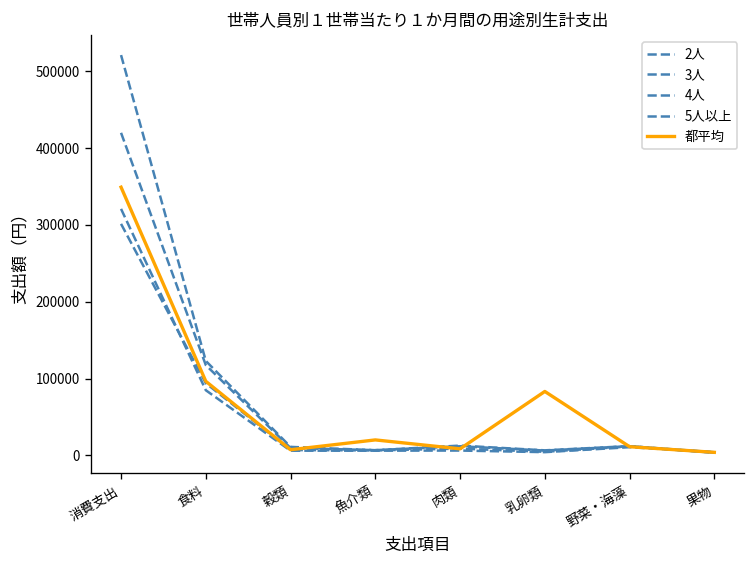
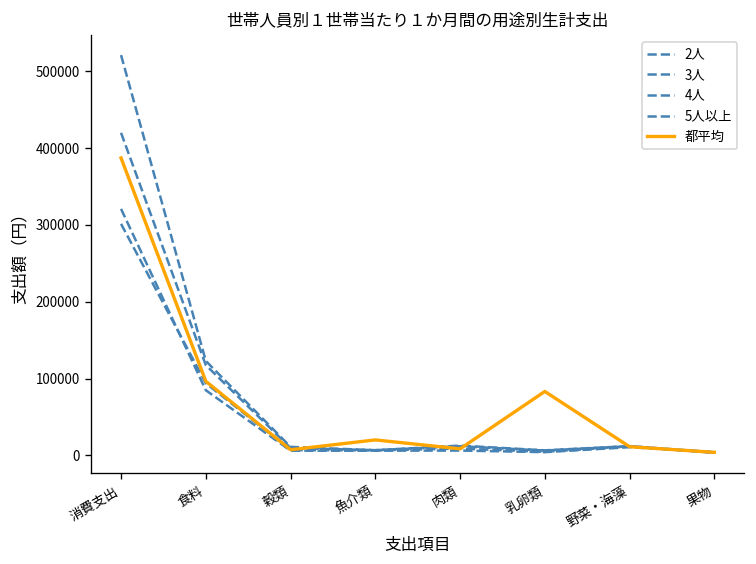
都平均, 消費支出: 350000 -> 390000
